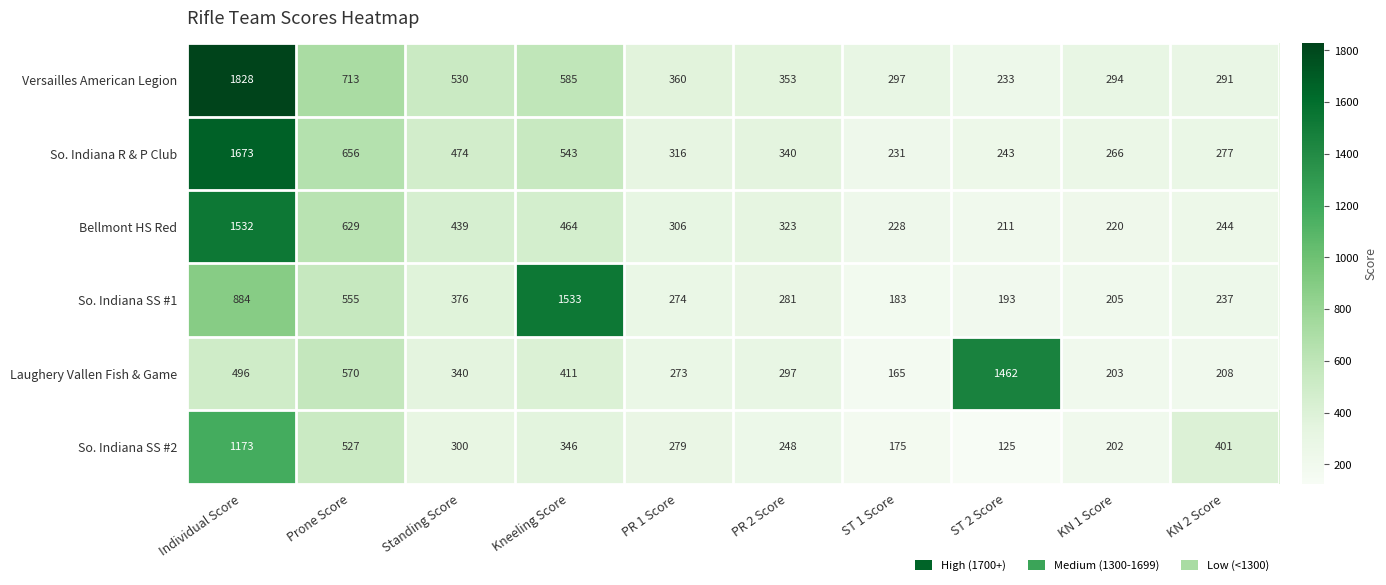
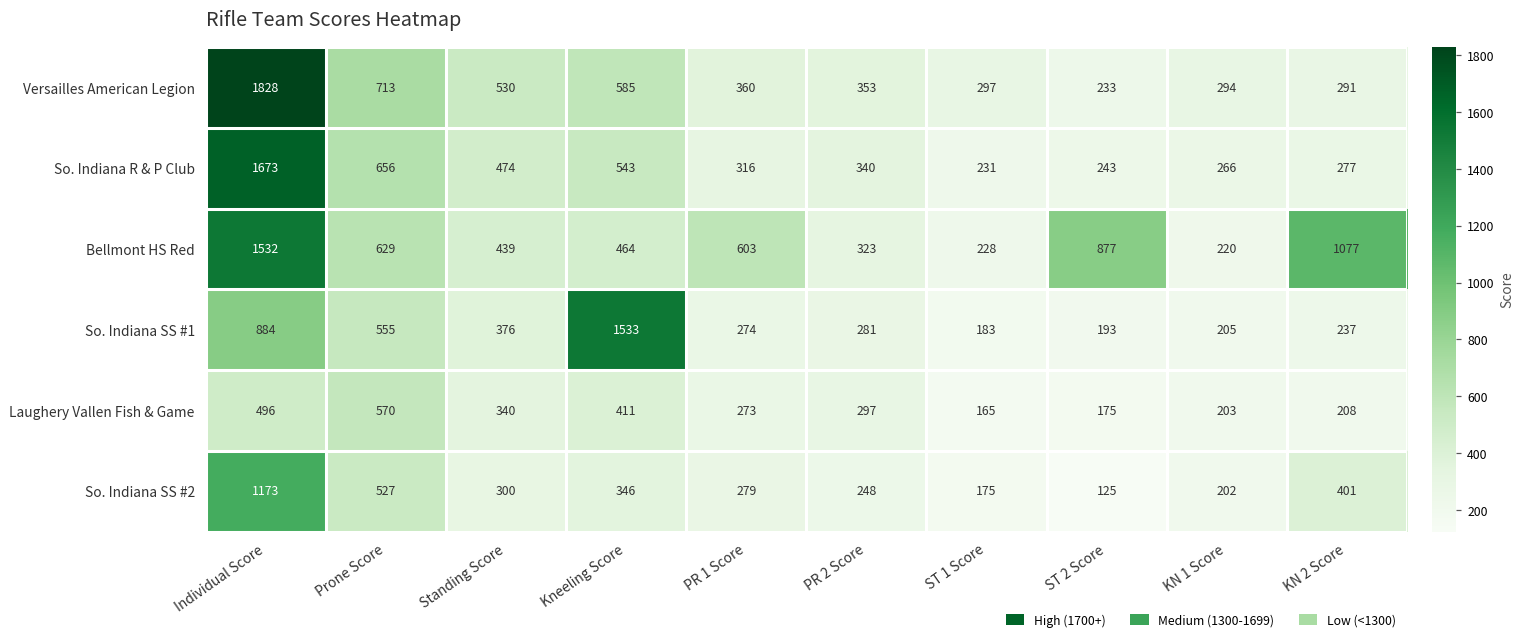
Bellmont HS Red, PR 1 Score: 306 -> 603
Bellmont HS Red, ST 2 Score: 211 -> 877
Bellmont HS Red, KN 2 Score: 244 -> 1077
Laughery Vallen Fish & Game, ST 2 Score: 1462 -> 175
